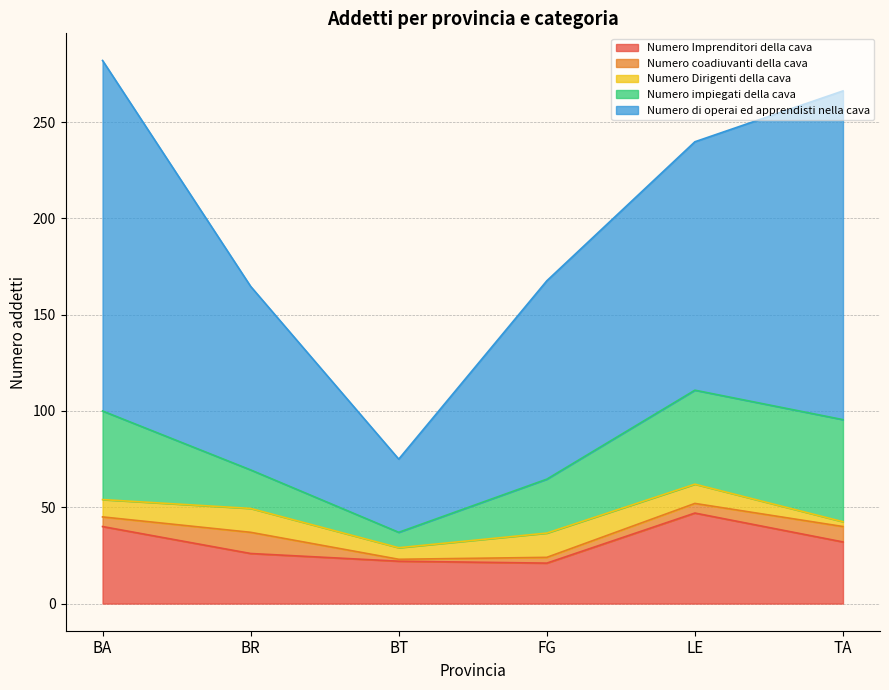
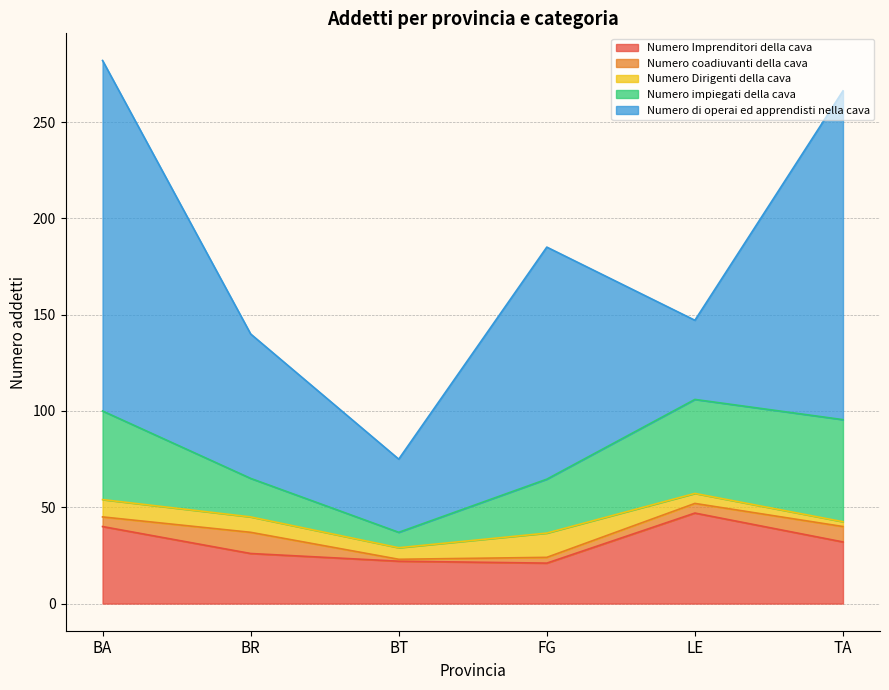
Numero Dirigenti della cava, BR: 12 -> 8
Numero di operai ed apprendisti nella cava, BR: 95 -> 75
Numero di operai ed apprendisti nella cava, FG: 103 -> 121
Numero Dirigenti della cava, LE: 10 -> 5
Numero di operai ed apprendisti nella cava, LE: 129 -> 41
